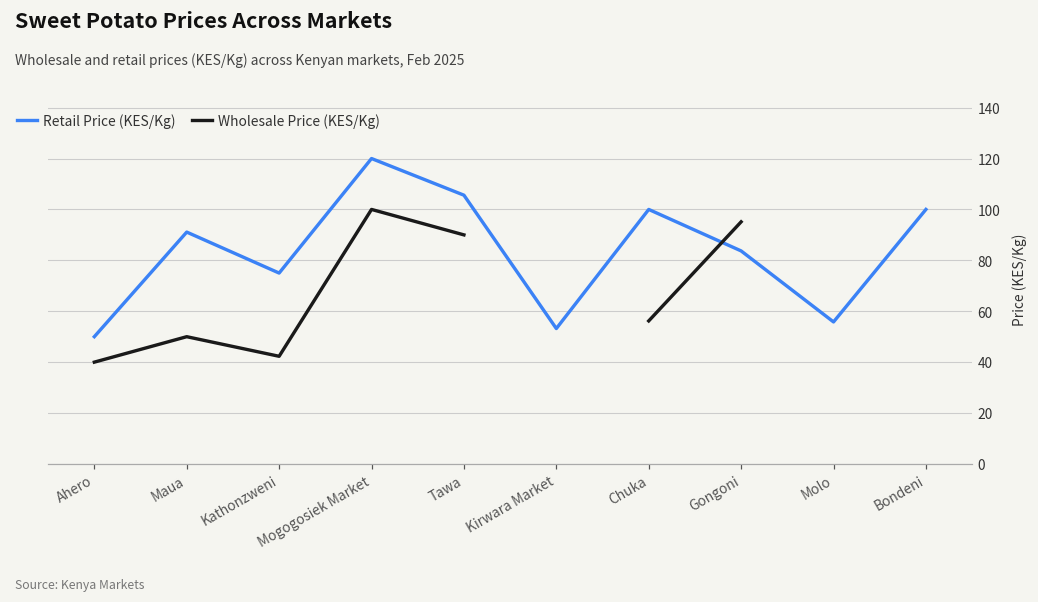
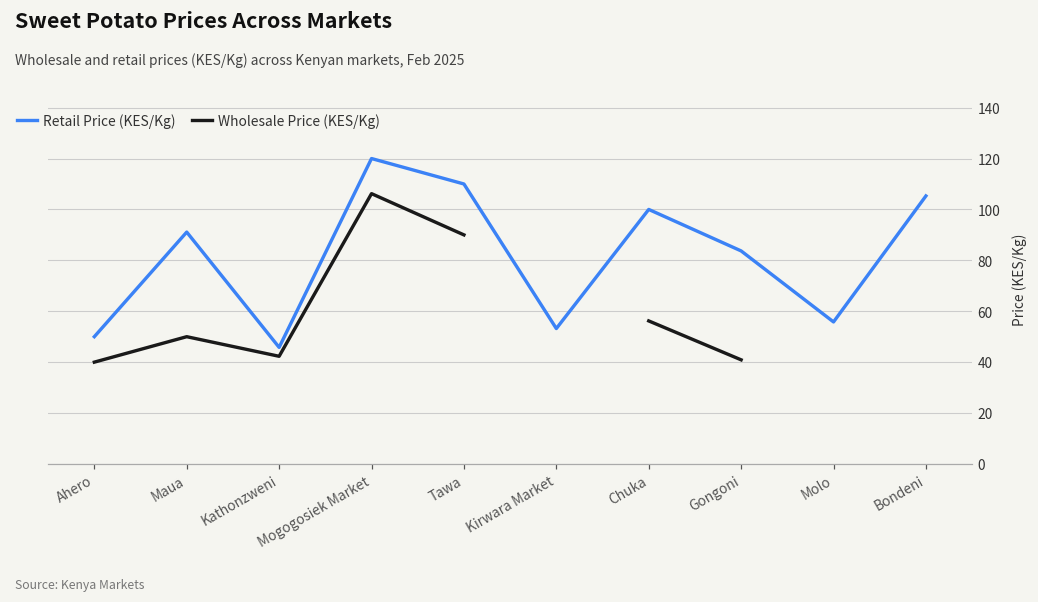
Retail Price (KES/Kg), Kathonzweni: 75 -> 46
Wholesale Price (KES/Kg), Mogogosiek Market: 100 -> 106
Retail Price (KES/Kg), Tawa: 106 -> 110
Wholesale Price (KES/Kg), Gongoni: 95 -> 41
Retail Price (KES/Kg), Bondeni: 100 -> 105
